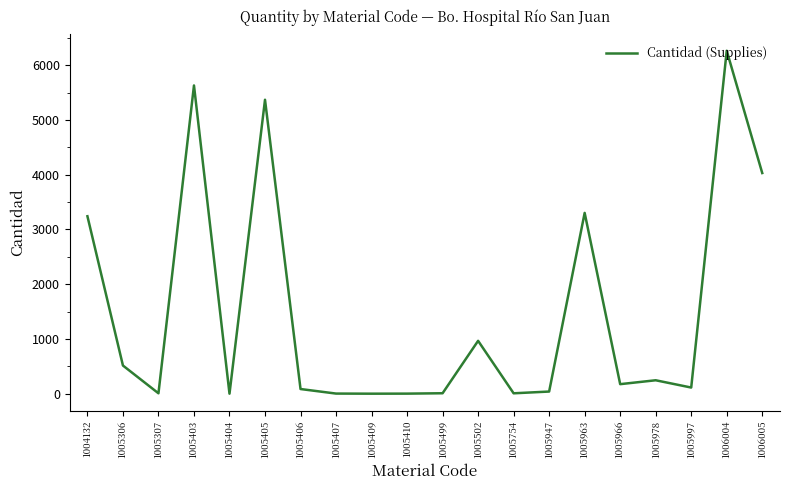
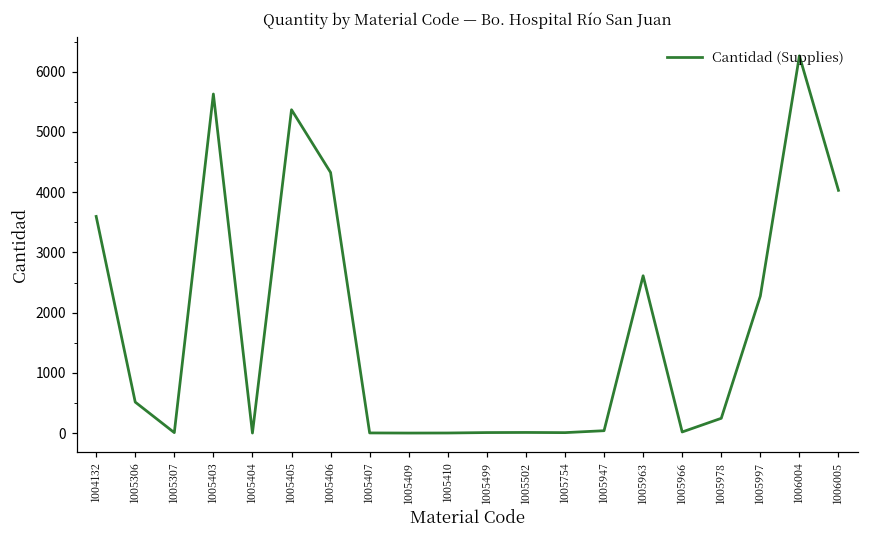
1004132: 3200 -> 3600
1005406: 100 -> 4300
1005502: 1000 -> 0
1005963: 3300 -> 2600
1005966: 200 -> 0
1005997: 100 -> 2300
